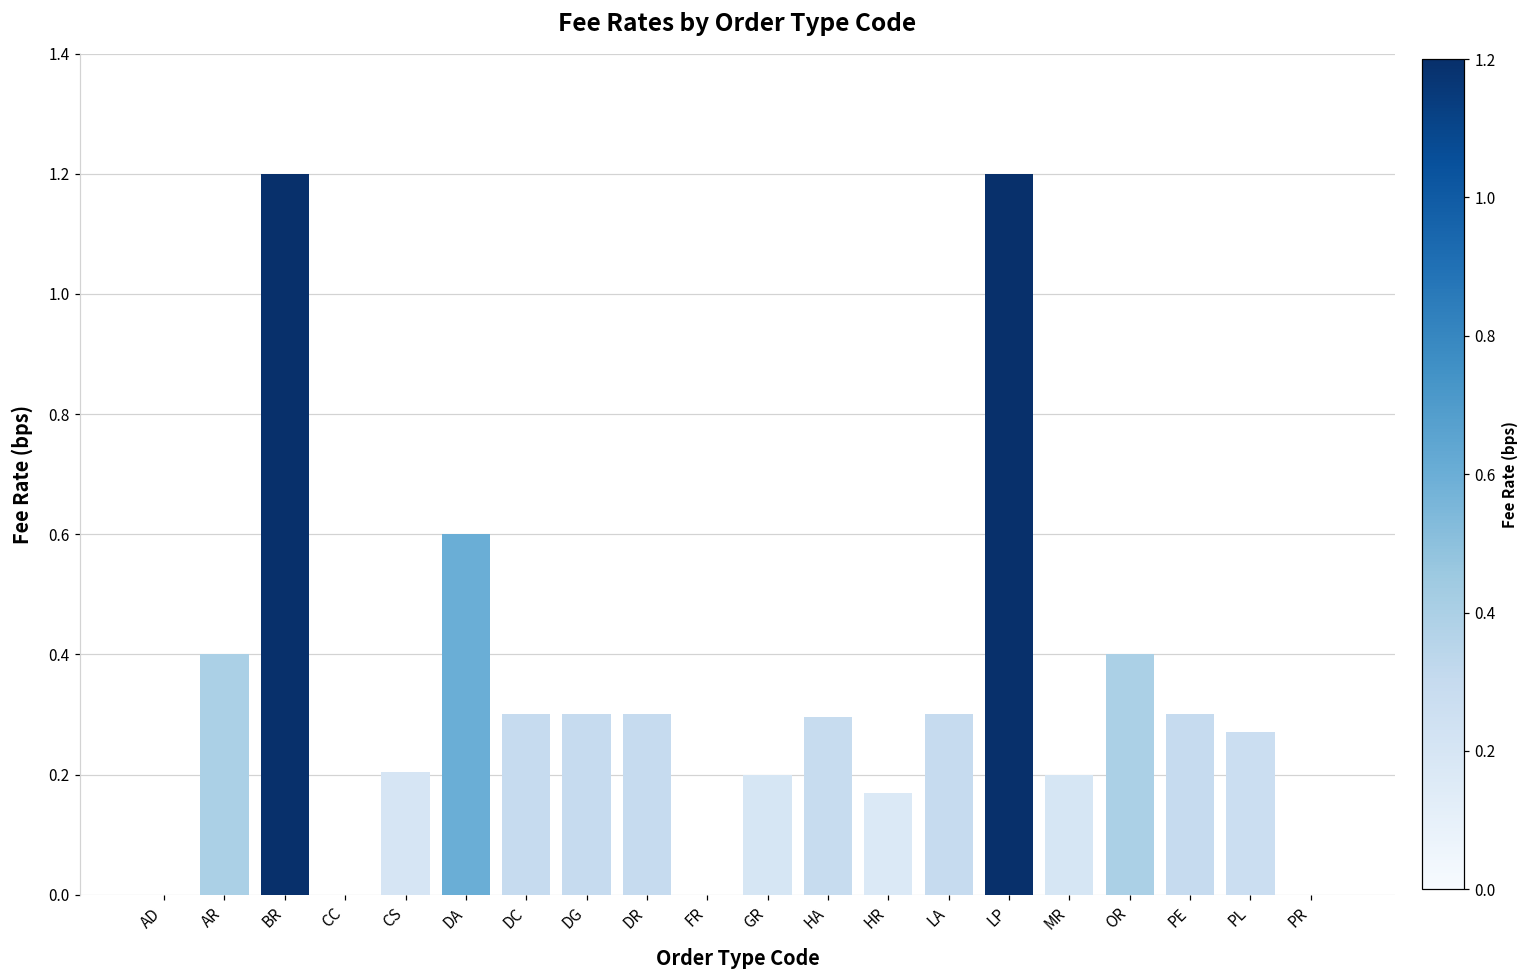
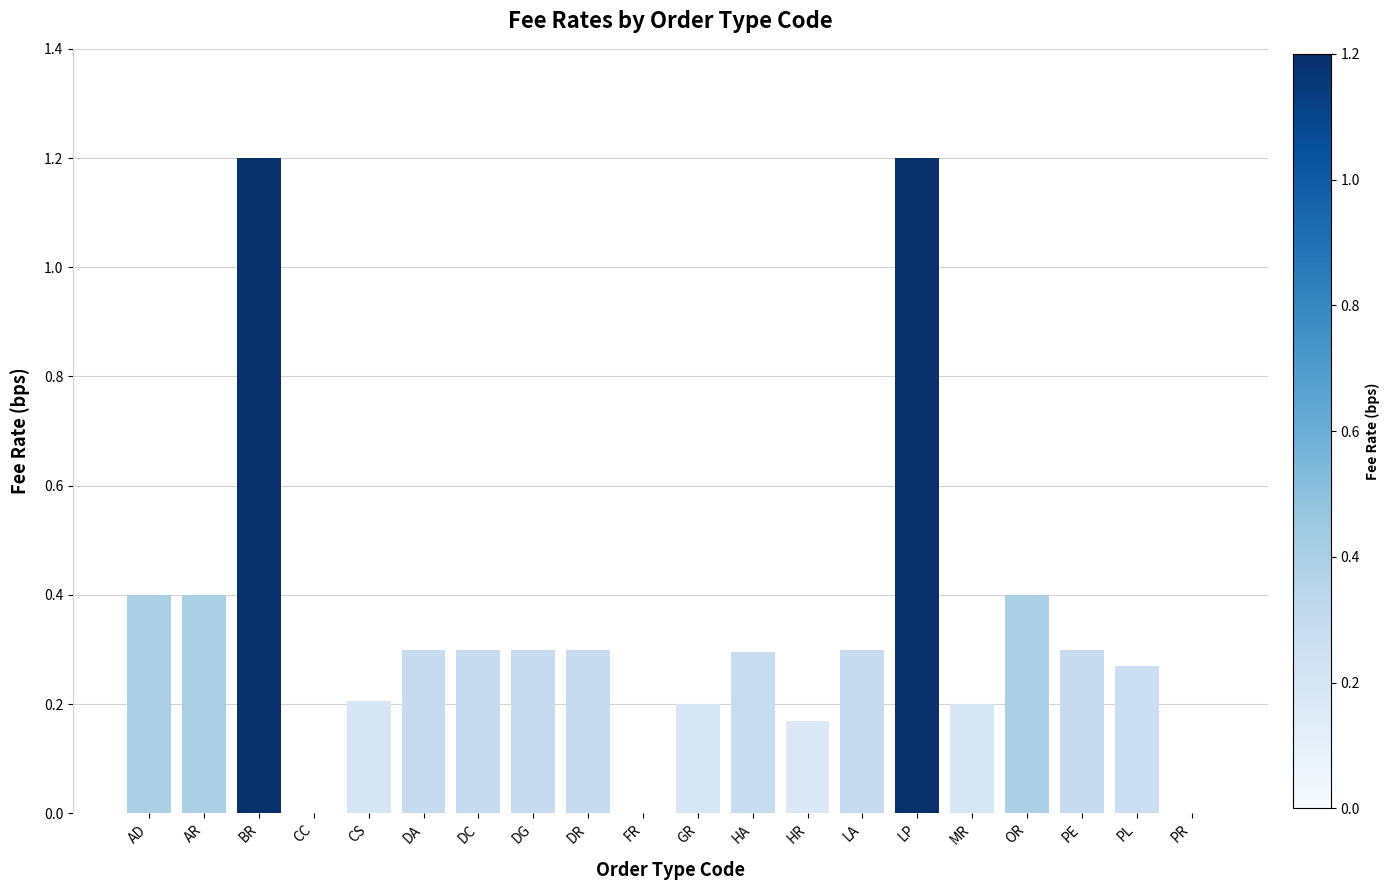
AD: 0.0 -> 0.4
DA: 0.6 -> 0.3
